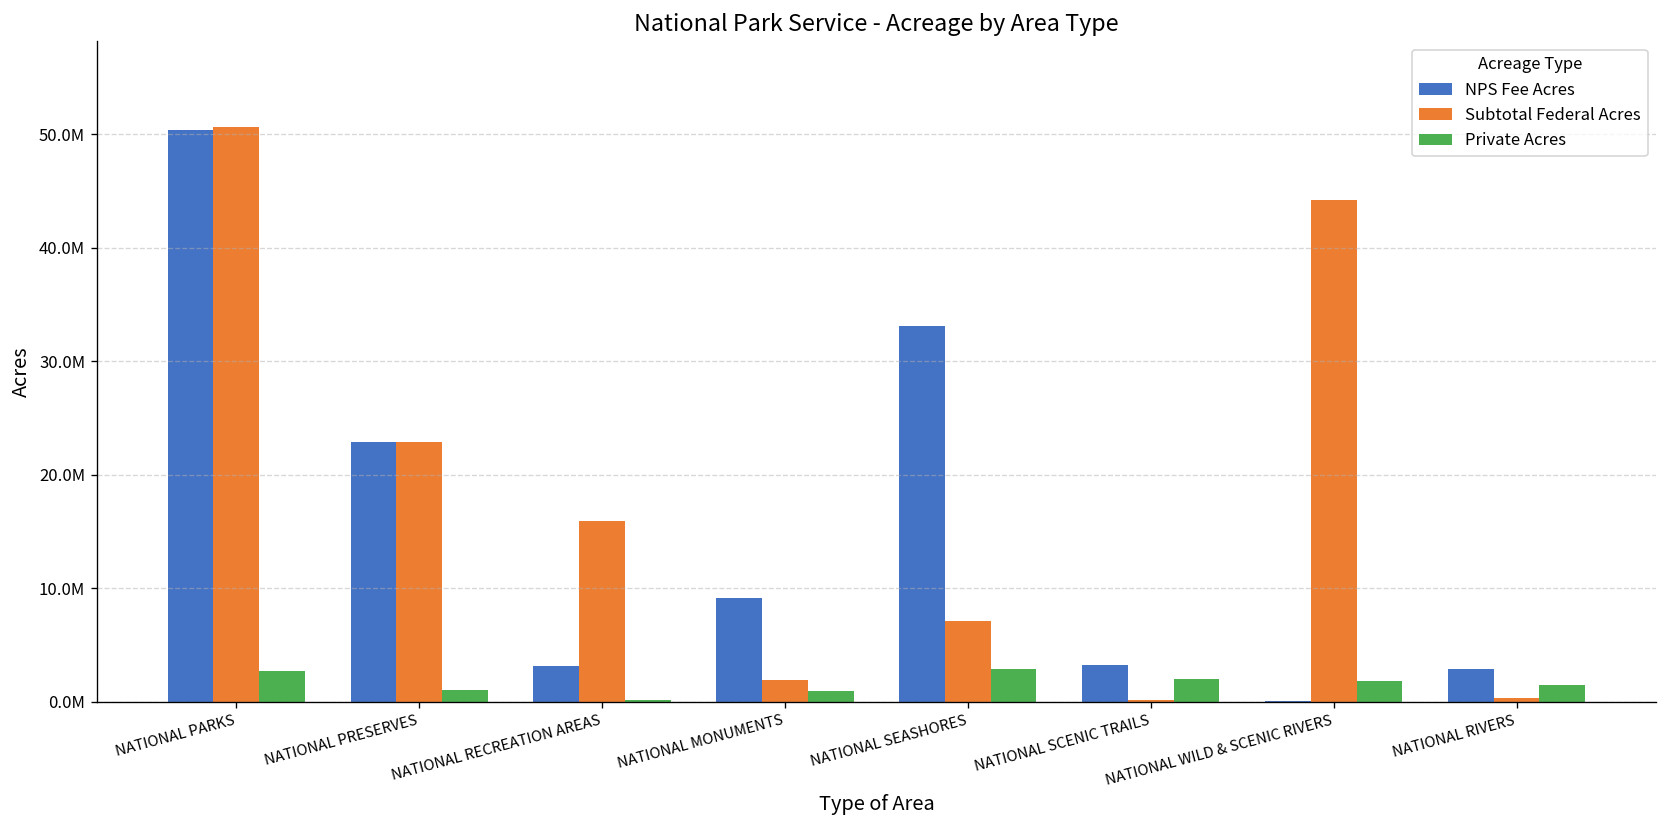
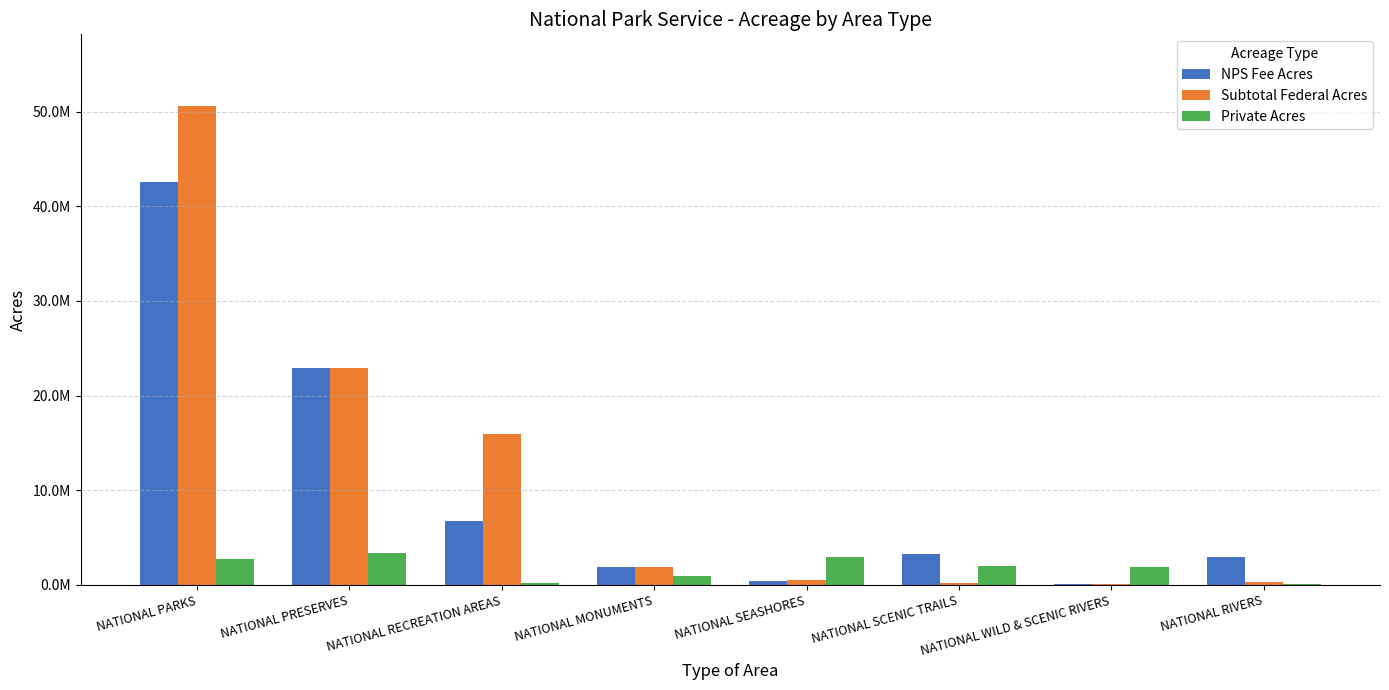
NPS Fee Acres, NATIONAL PARKS: 50000000 -> 43000000
Private Acres, NATIONAL PRESERVES: 1000000 -> 3000000
NPS Fee Acres, NATIONAL RECREATION AREAS: 3000000 -> 7000000
NPS Fee Acres, NATIONAL MONUMENTS: 9000000 -> 2000000
NPS Fee Acres, NATIONAL SEASHORES: 33000000 -> 0
Subtotal Federal Acres, NATIONAL SEASHORES: 7000000 -> 0
Subtotal Federal Acres, NATIONAL WILD & SCENIC RIVERS: 44000000 -> 0
Private Acres, NATIONAL RIVERS: 1000000 -> 0
